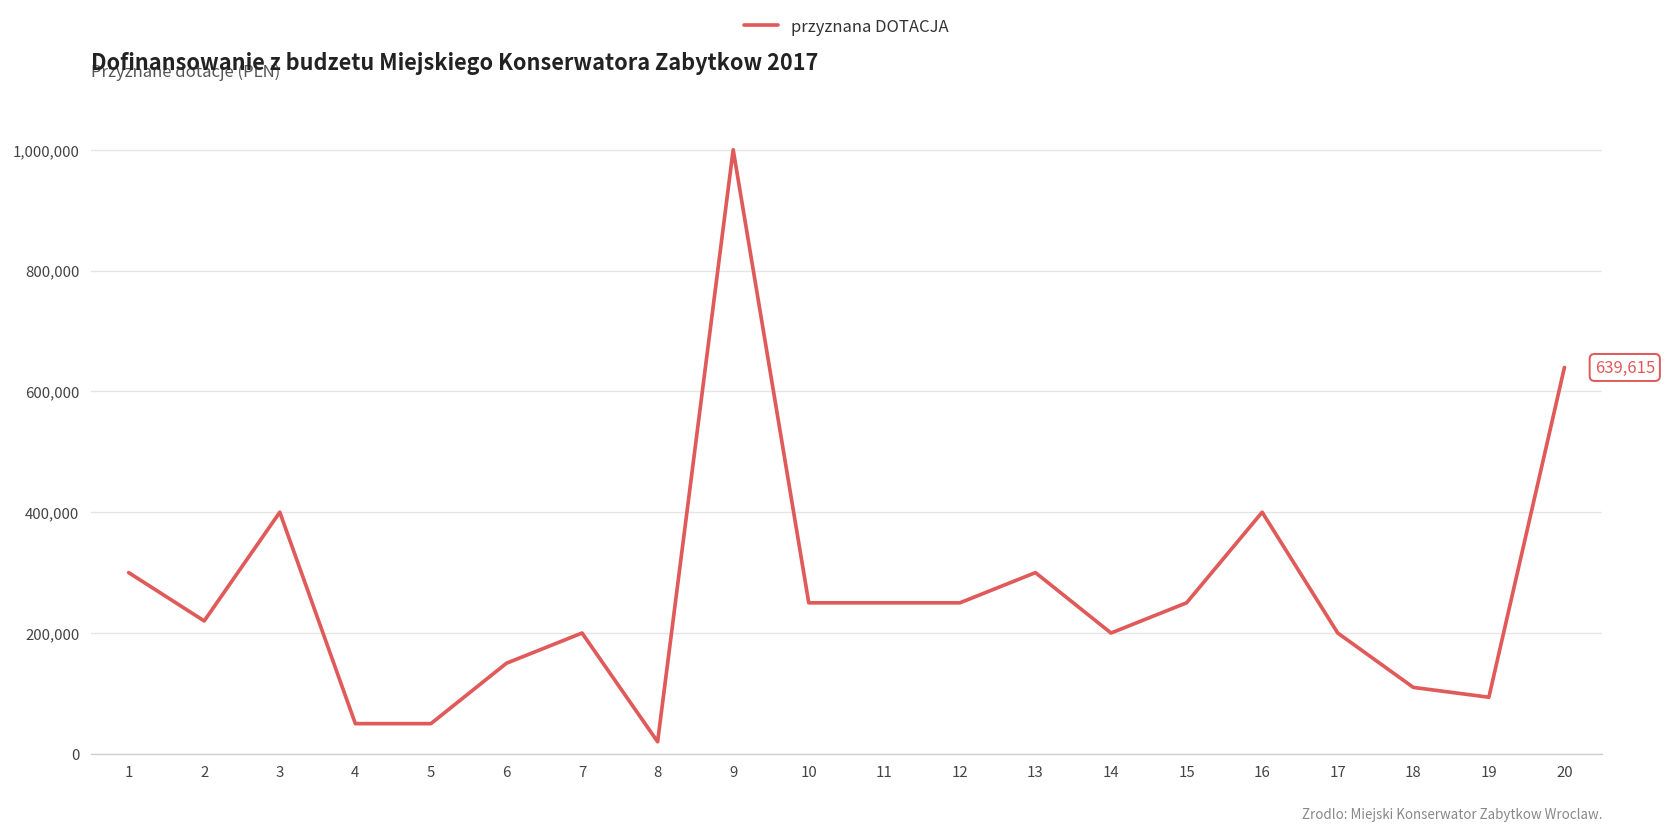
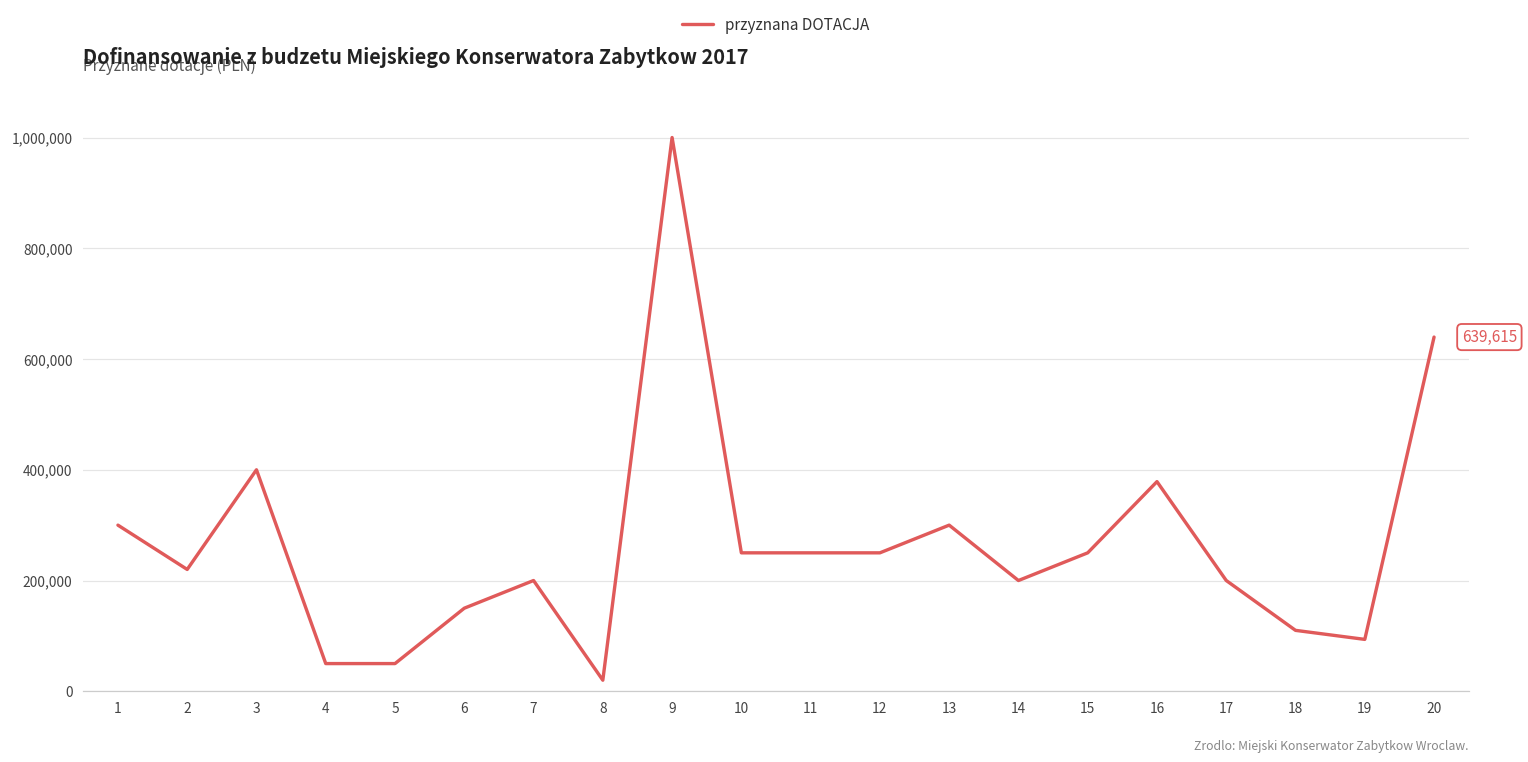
16: 400,000 -> 380,000
